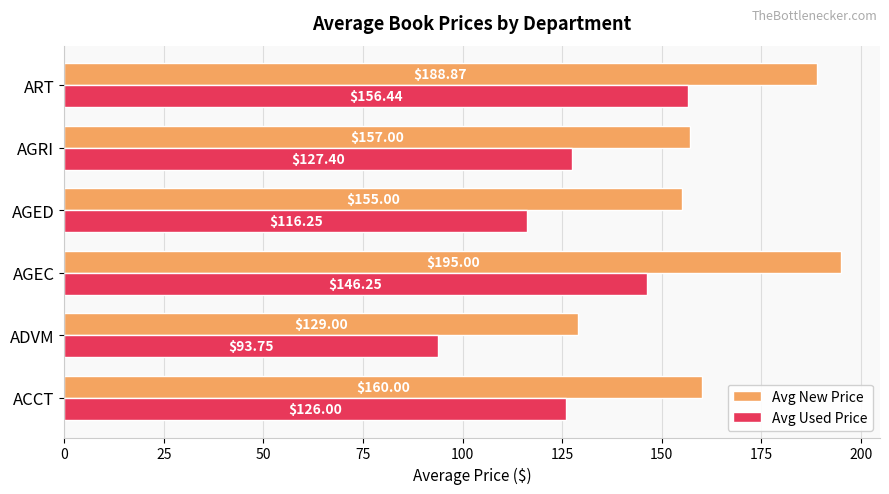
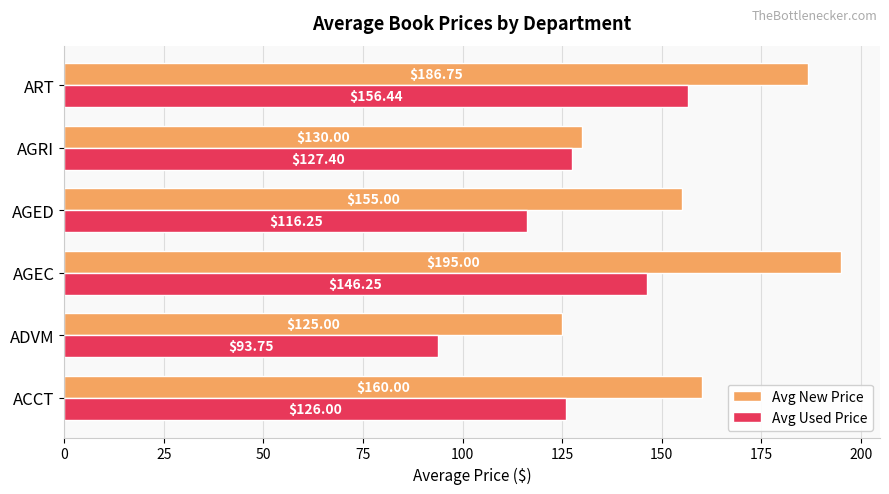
Avg New Price, ART: $188.87 -> $186.75
Avg New Price, AGRI: $157.00 -> $130.00
Avg New Price, ADVM: $129.00 -> $125.00
